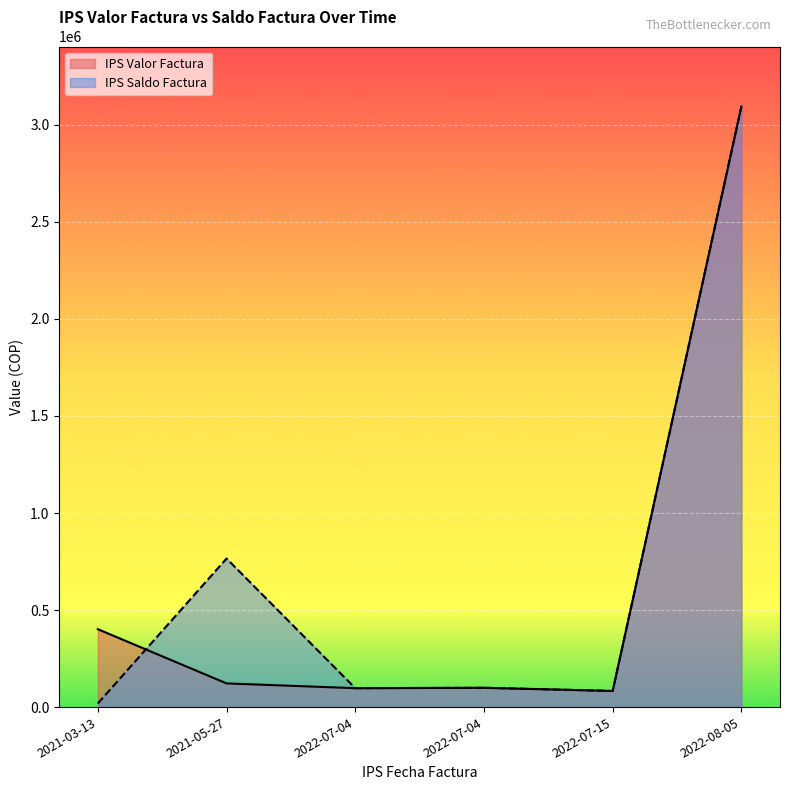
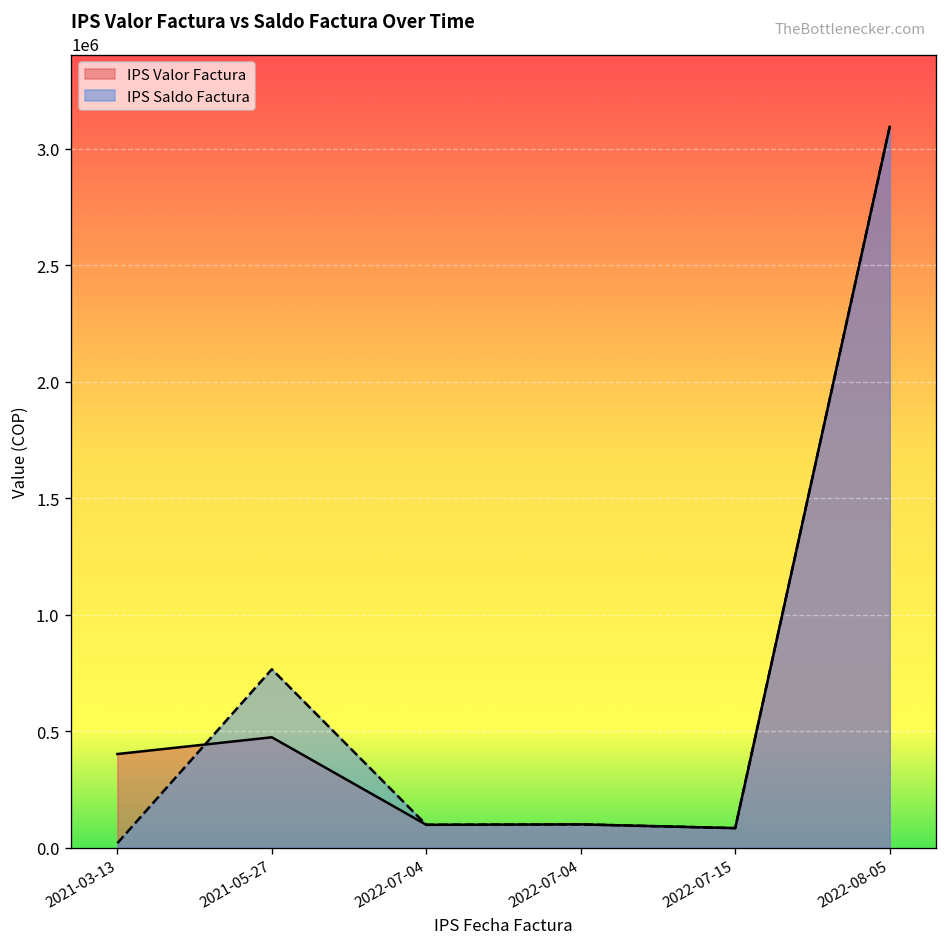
IPS Valor Factura, 2021-05-27: 120000 -> 470000
